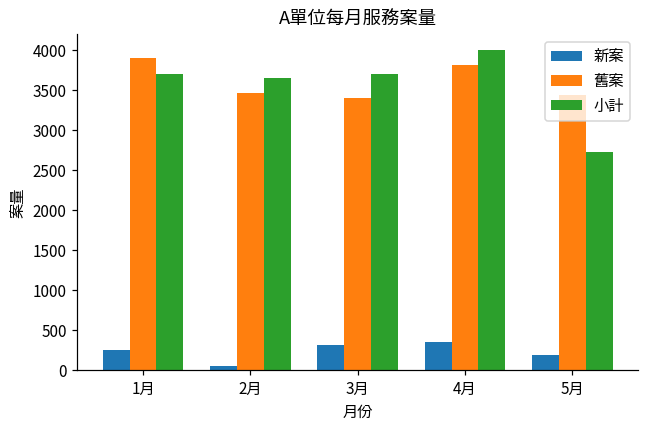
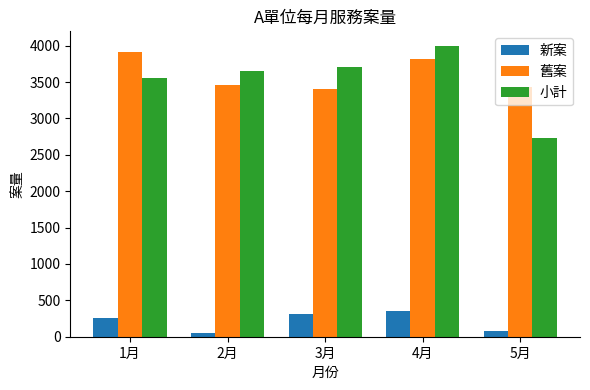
小計, 1月: 3700 -> 3600
新案, 5月: 200 -> 100
